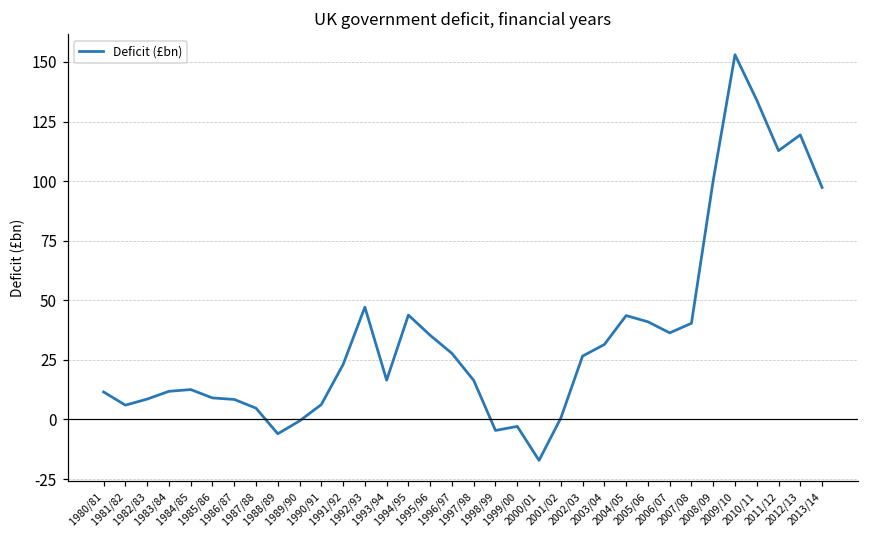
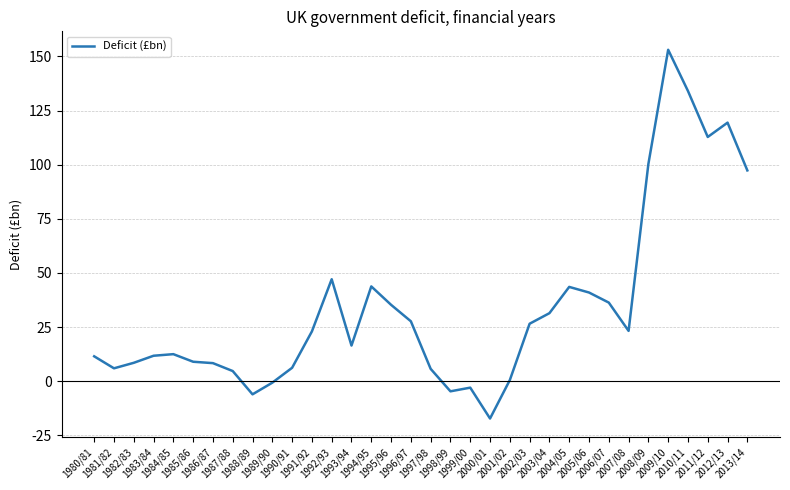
1997/98: 16 -> 6
2007/08: 40 -> 23
